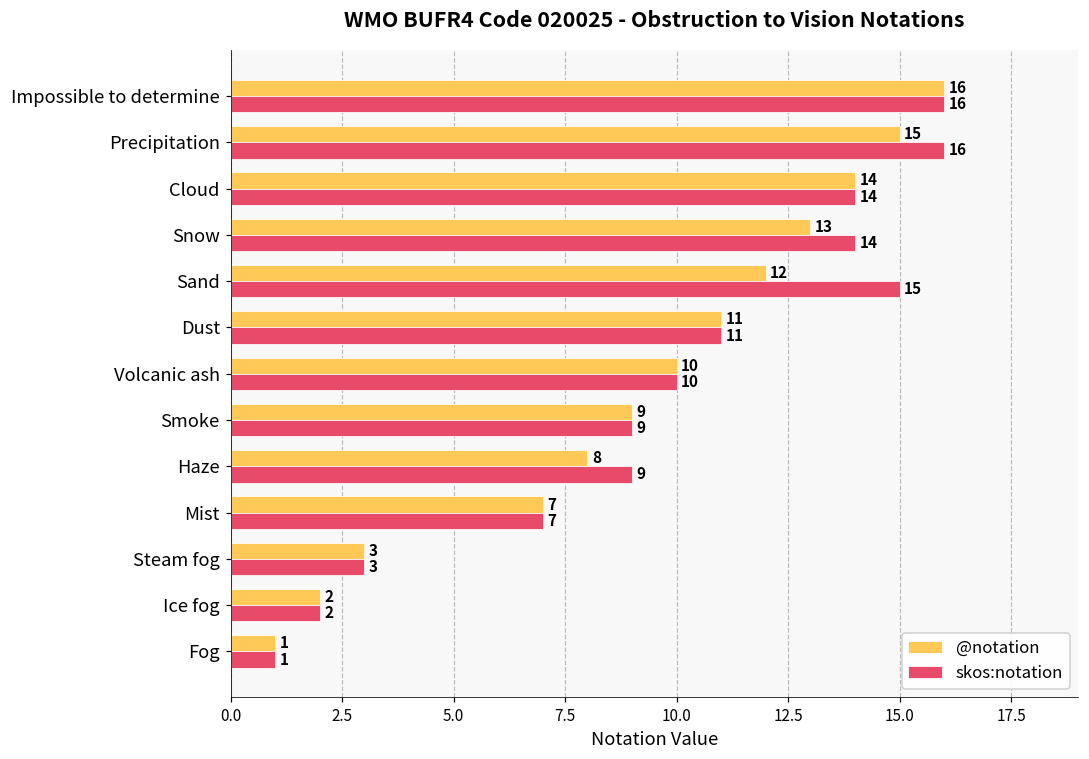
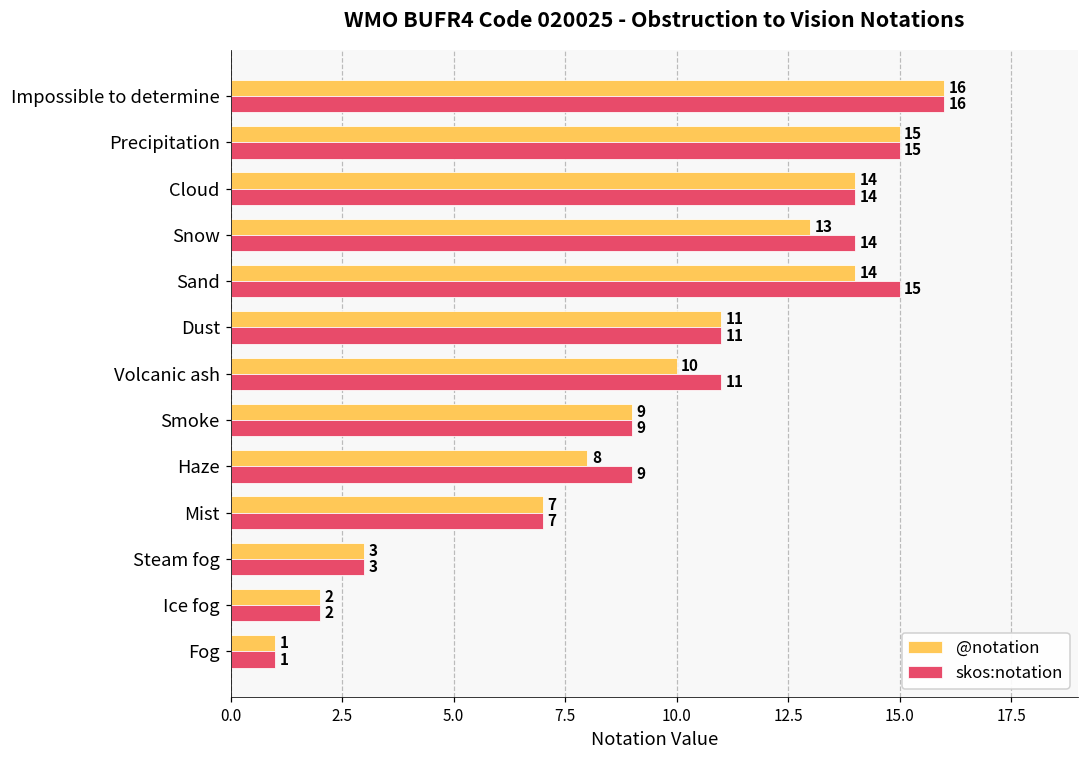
skos:notation, Precipitation: 16 -> 15
@notation, Sand: 12 -> 14
skos:notation, Volcanic ash: 10 -> 11
